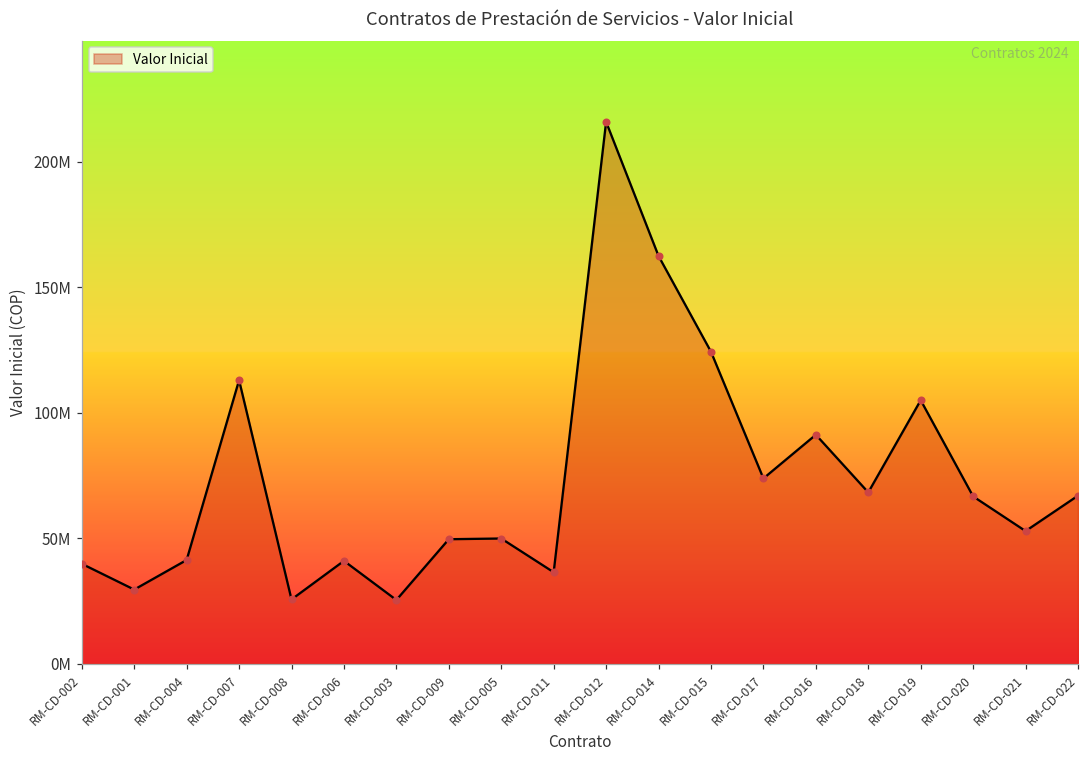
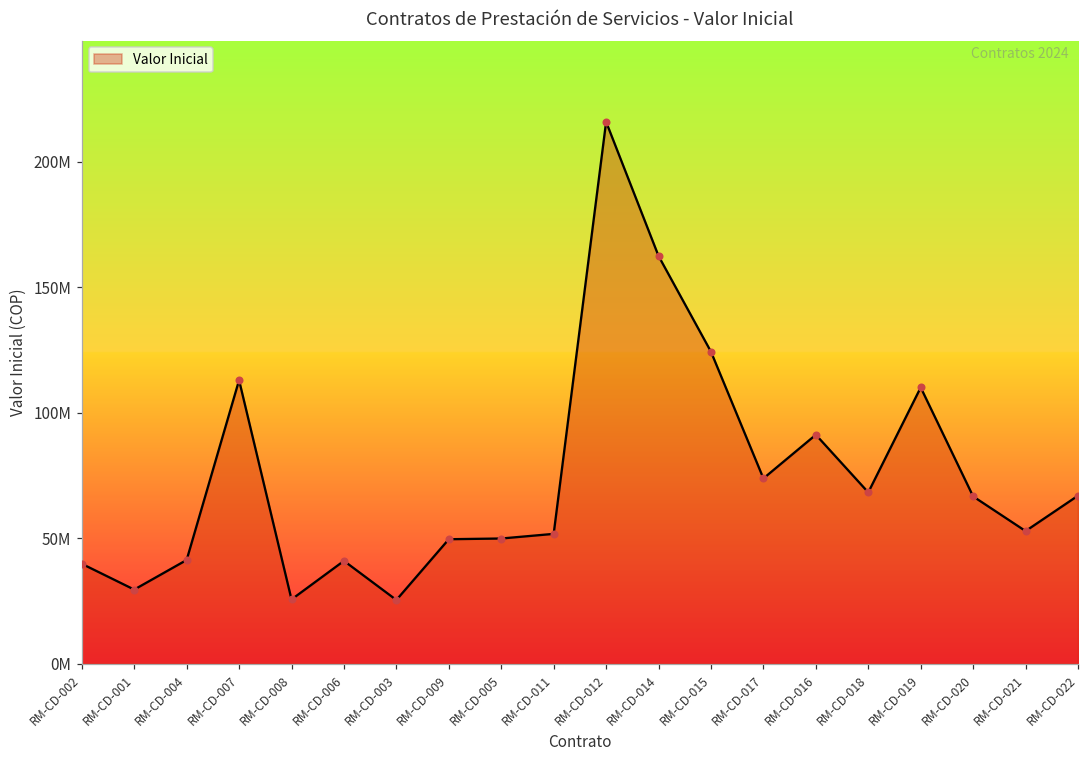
RM-CD-011: 36000000 -> 52000000
RM-CD-019: 105000000 -> 110000000
